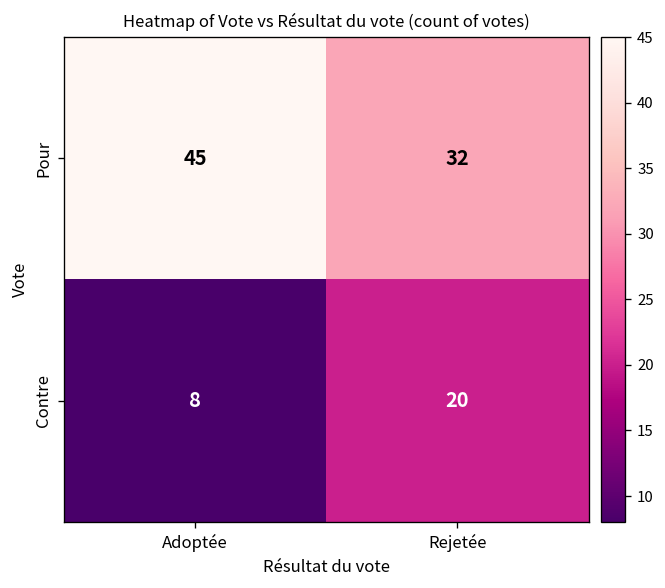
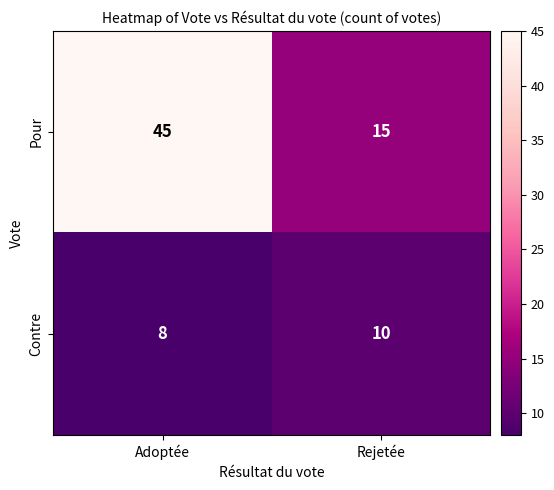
Pour, Rejetée: 32 -> 15
Contre, Rejetée: 20 -> 10
